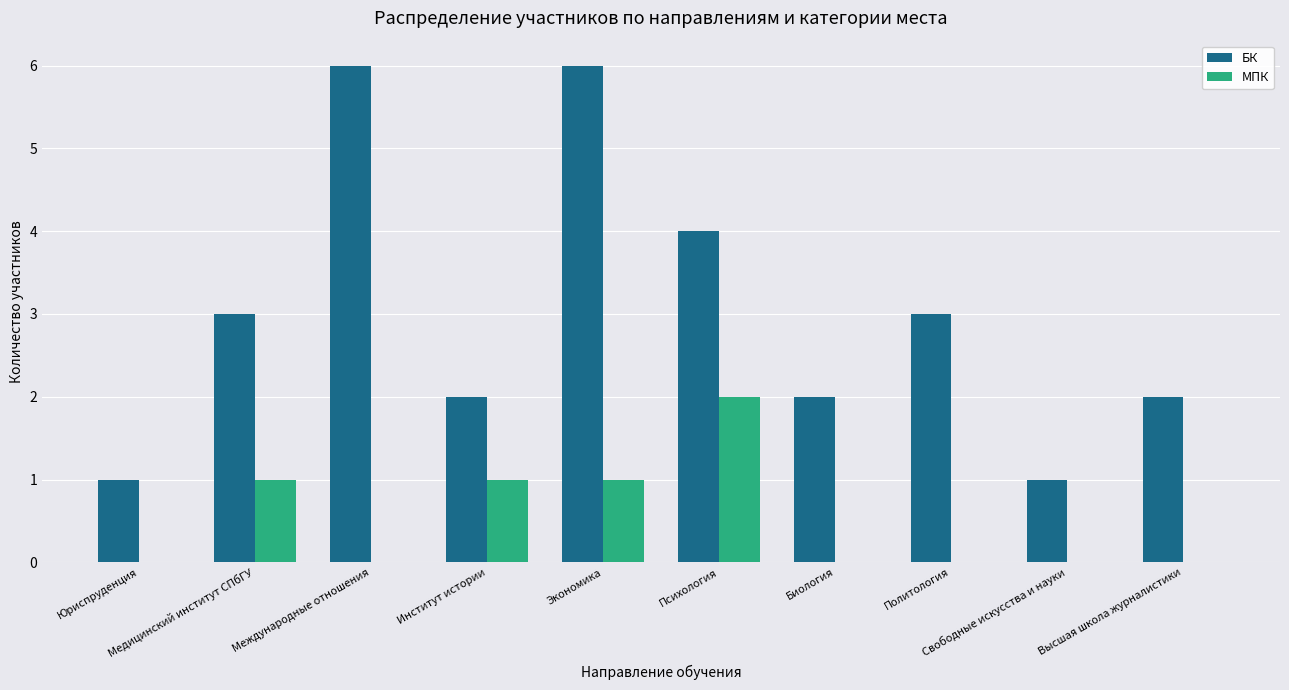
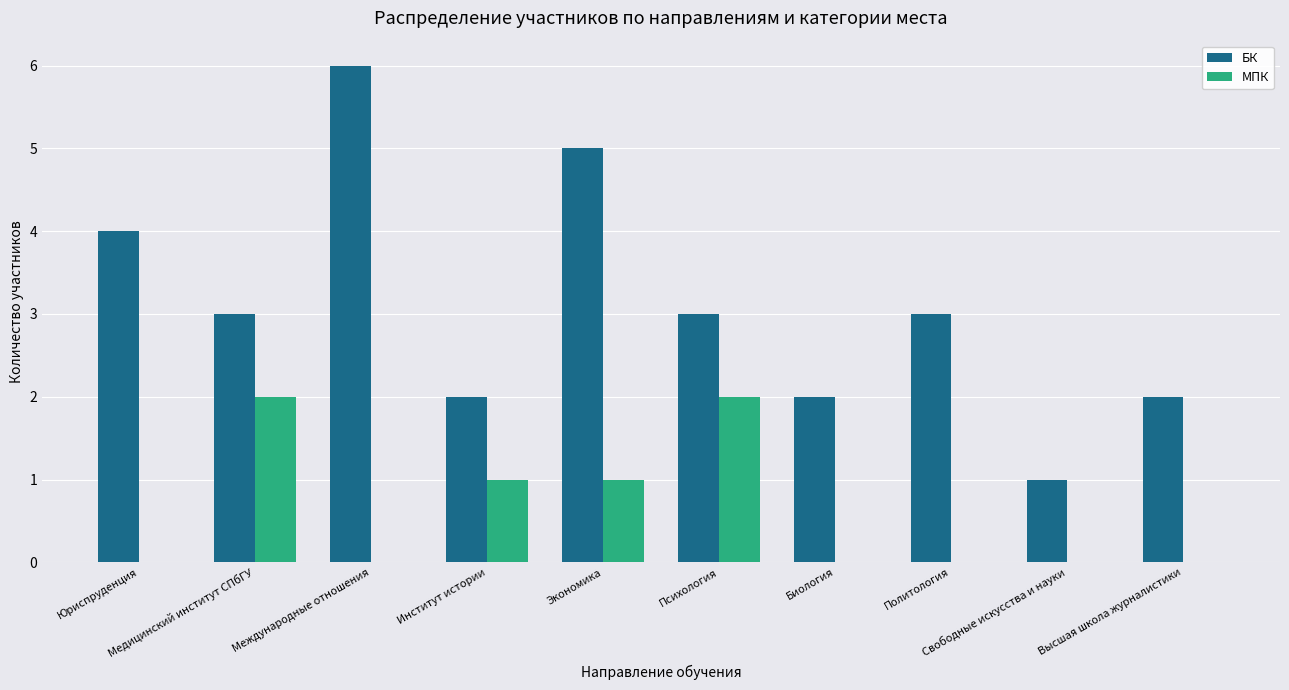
БК, Юриспруденция: 1 -> 4
МПК, Медицинский институт СПбГУ: 1 -> 2
БК, Экономика: 6 -> 5
БК, Психология: 4 -> 3
